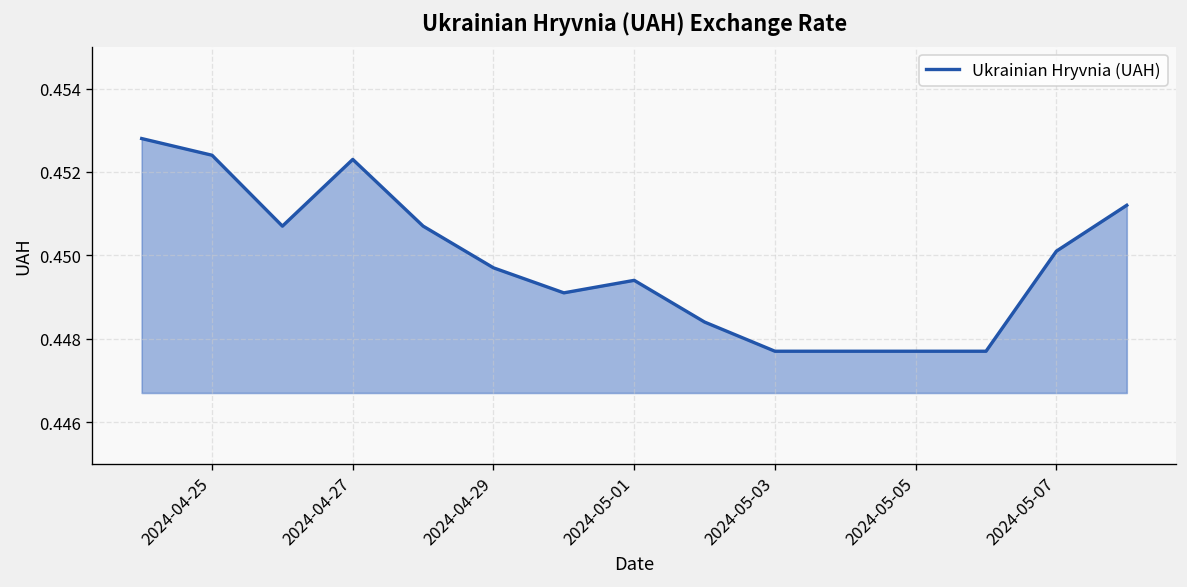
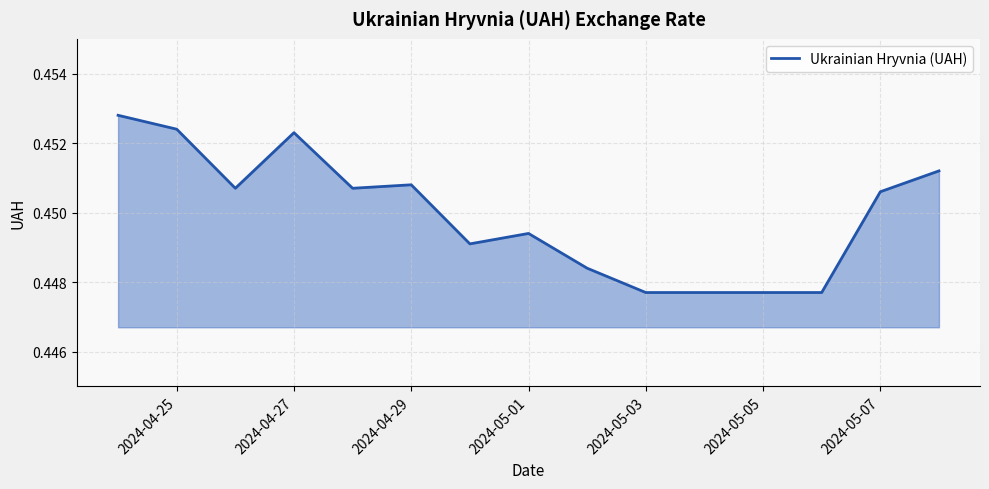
2024-04-29: 0.4497 -> 0.4508
2024-05-07: 0.4501 -> 0.4506
